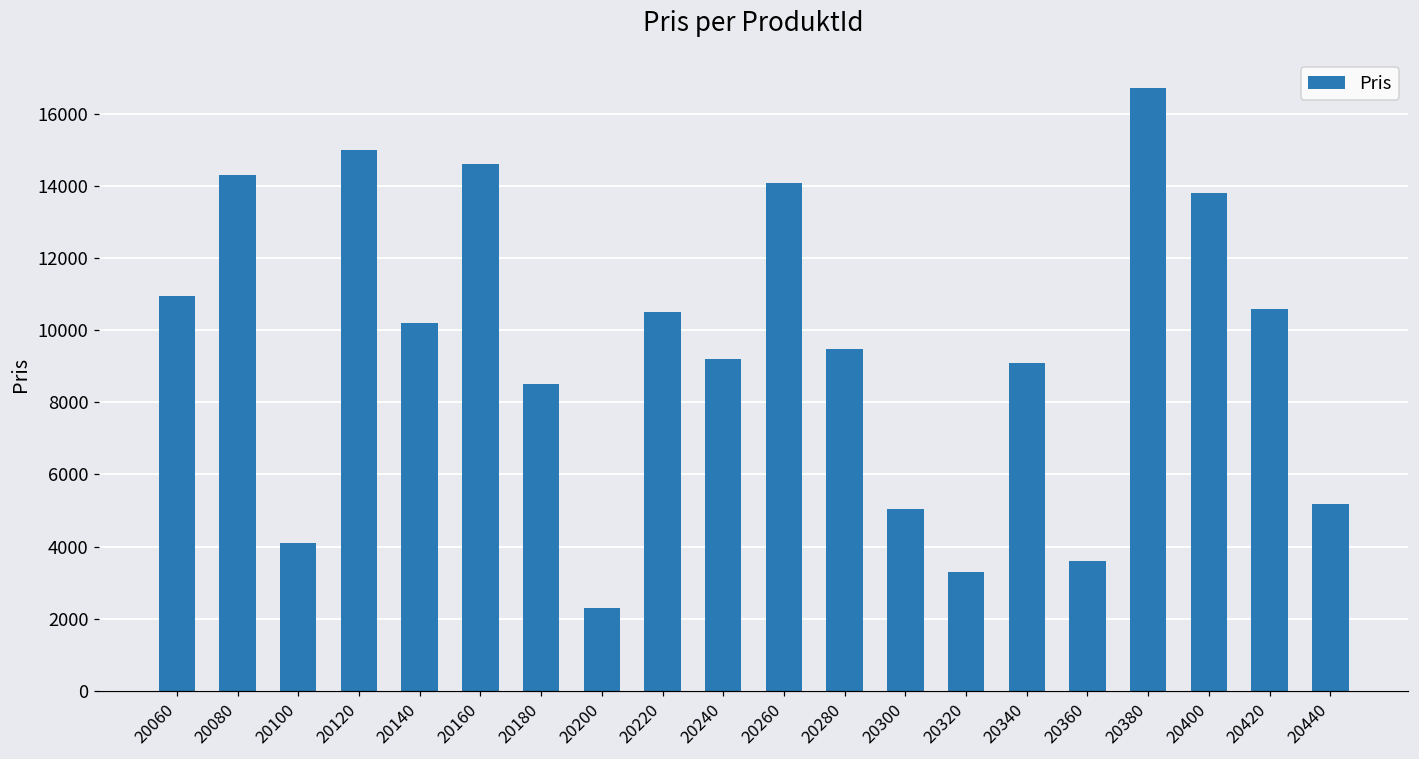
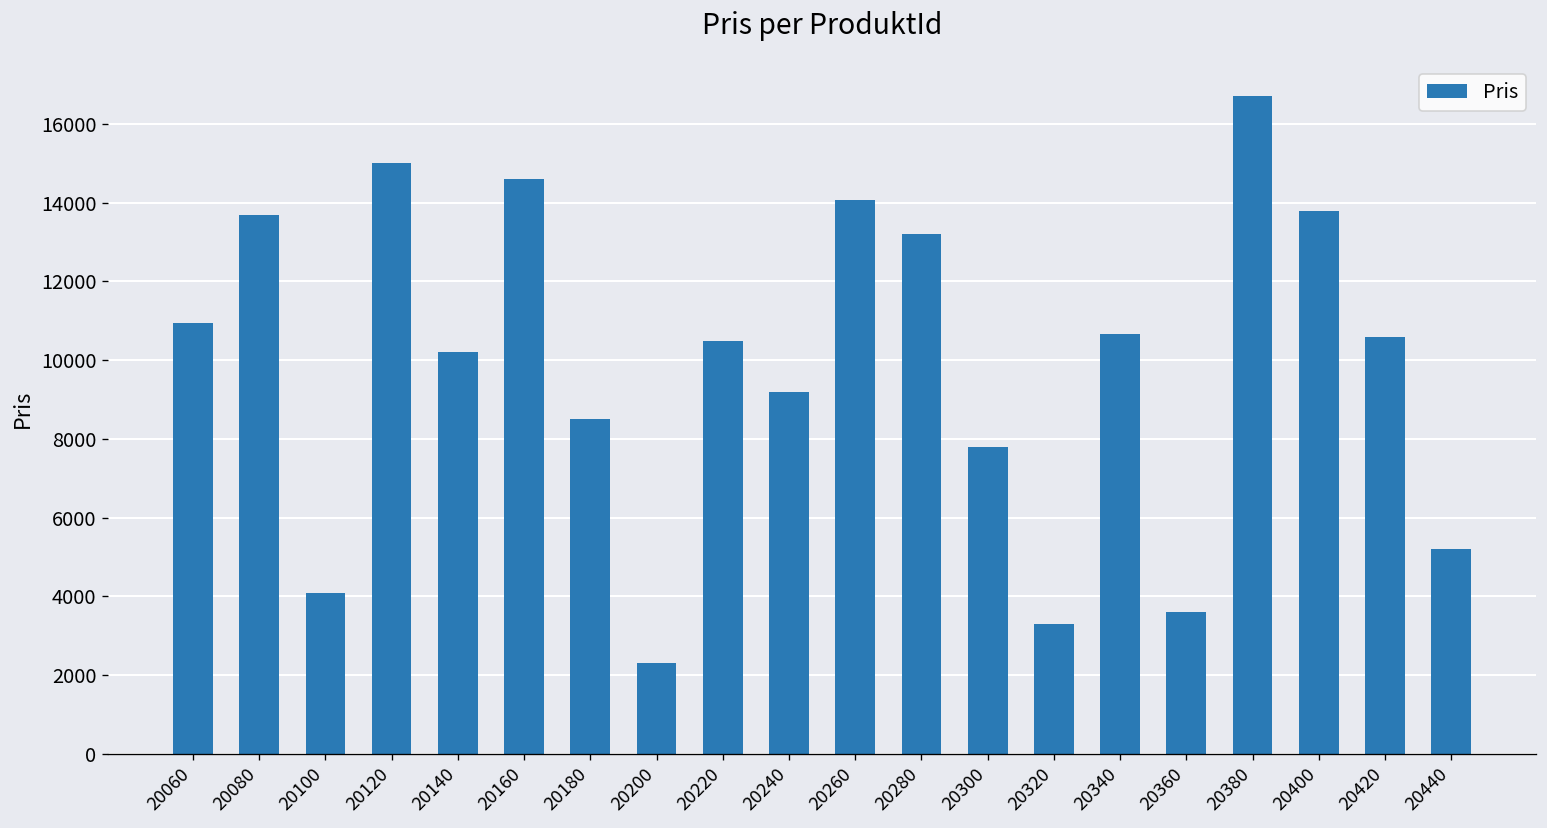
20080: 14300 -> 13700
20280: 9500 -> 13200
20300: 5000 -> 7800
20340: 9100 -> 10700
